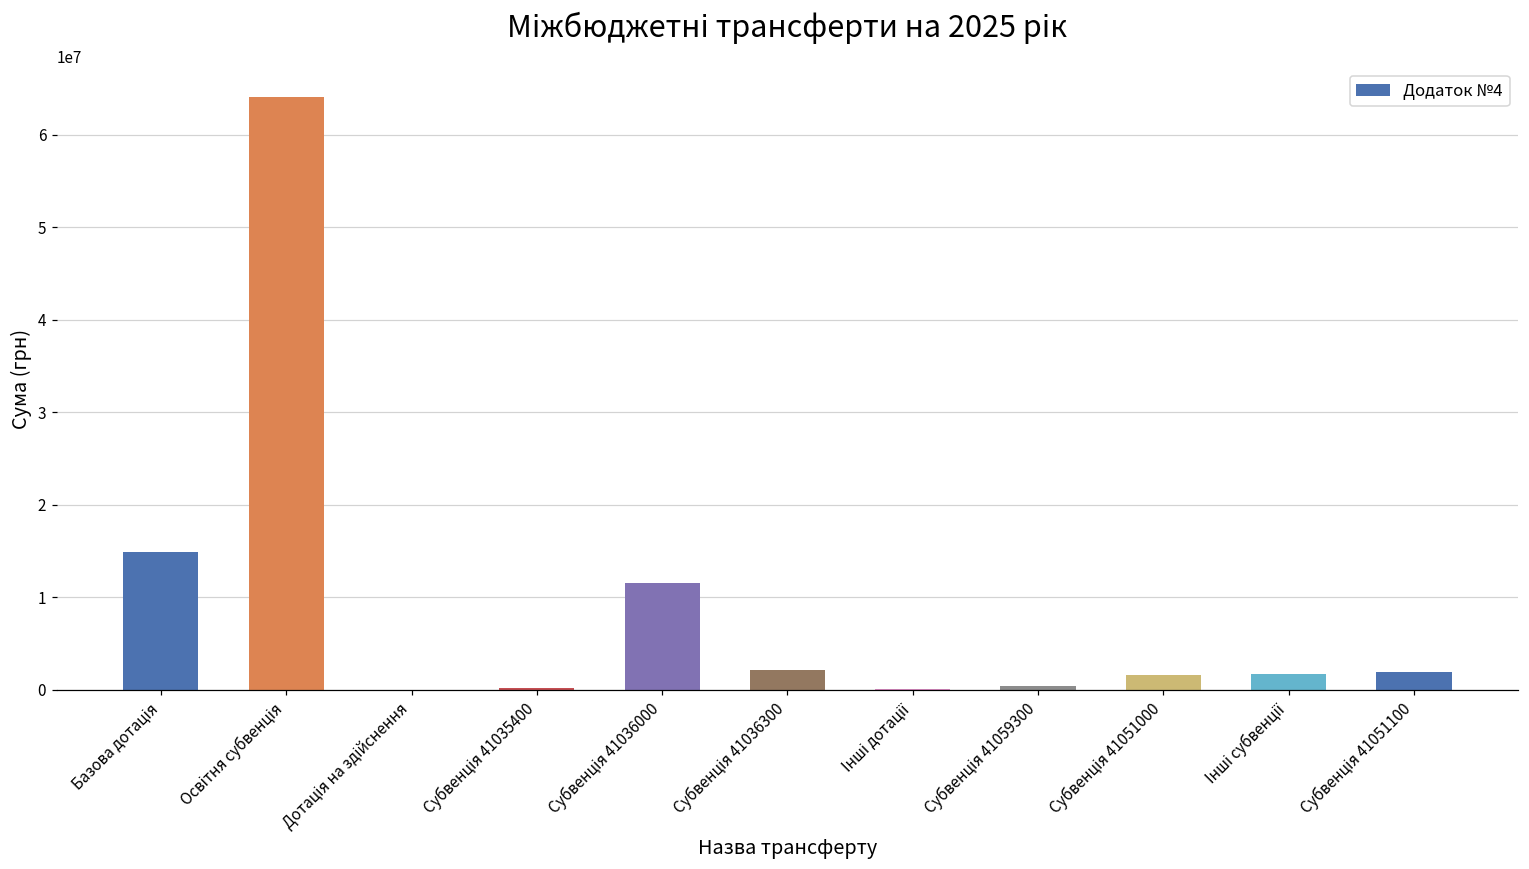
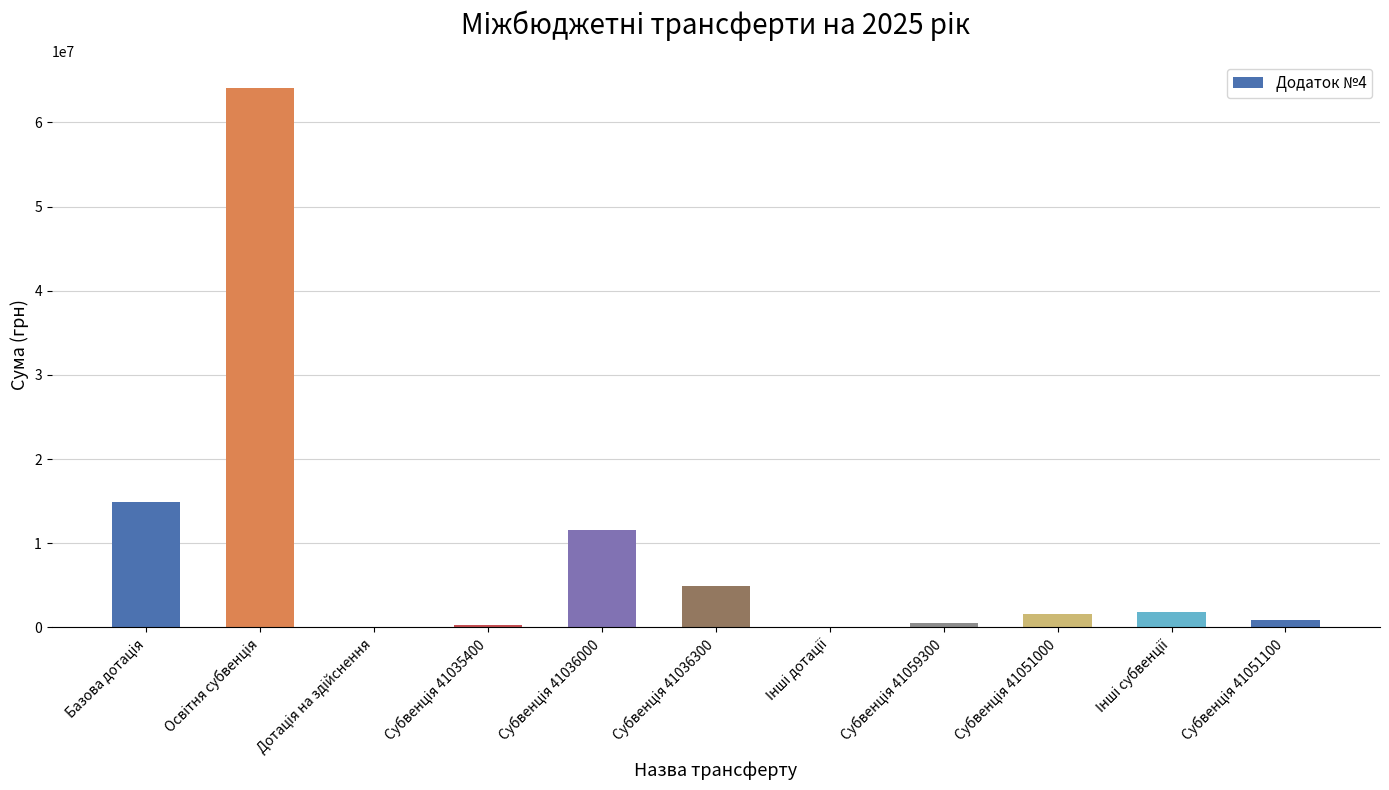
Субвенція 41036300: 2000000 -> 5000000
Субвенція 41051100: 2000000 -> 1000000
